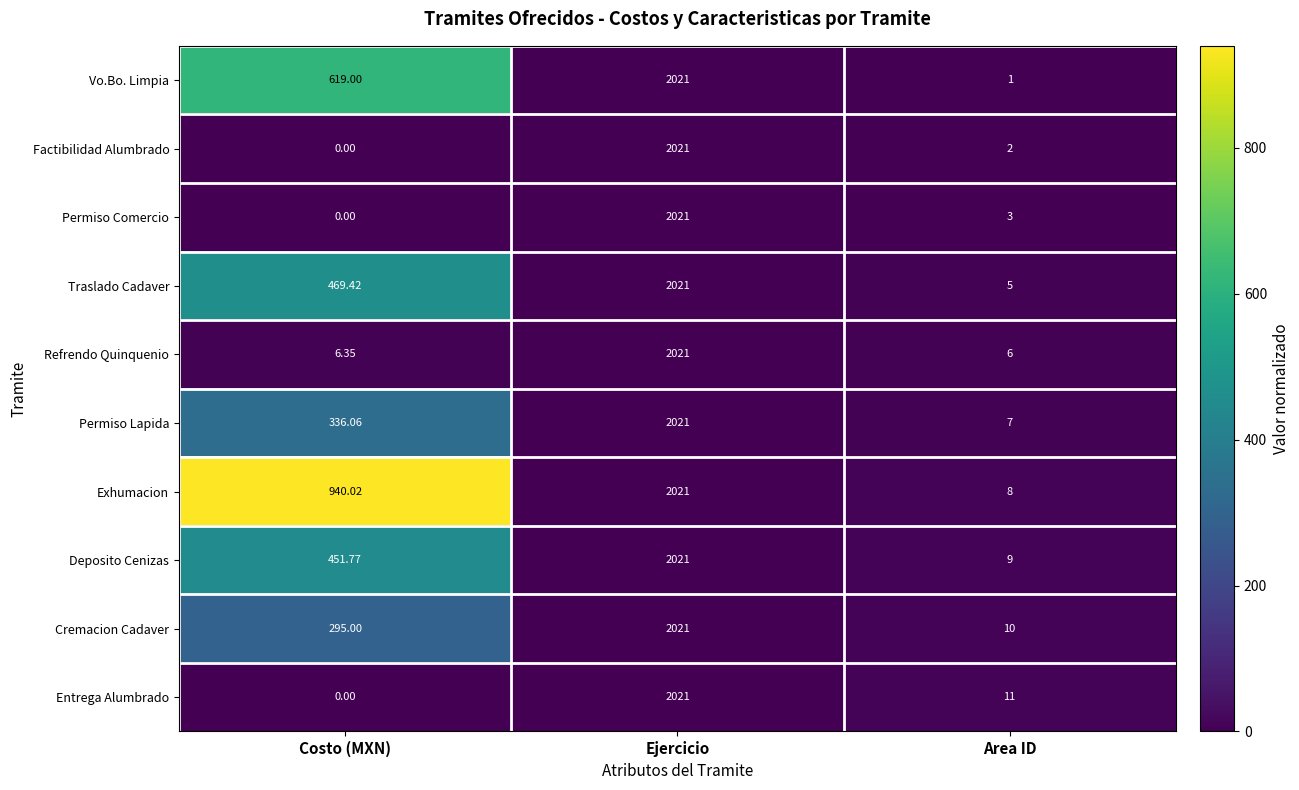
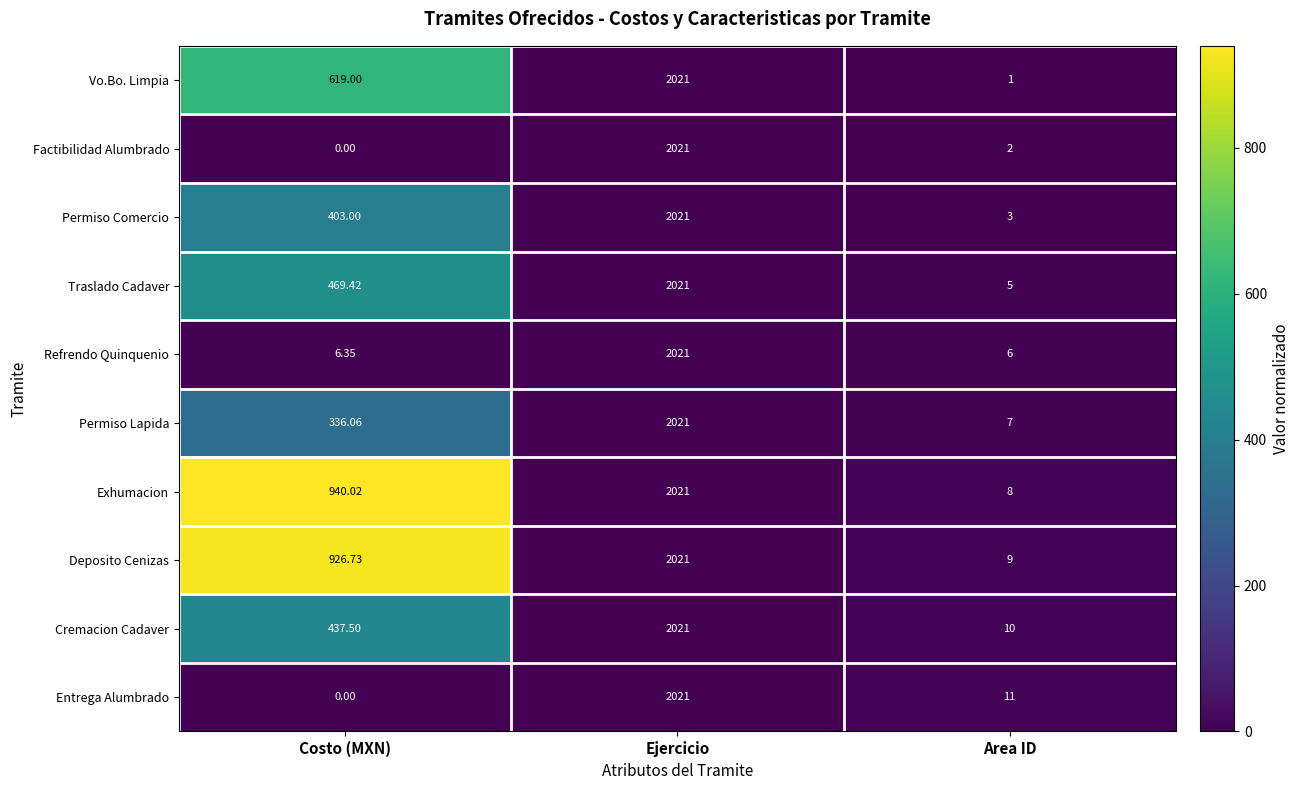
Permiso Comercio, Costo (MXN): 0.00 -> 403.00
Deposito Cenizas, Costo (MXN): 451.77 -> 926.73
Cremacion Cadaver, Costo (MXN): 295.00 -> 437.50
